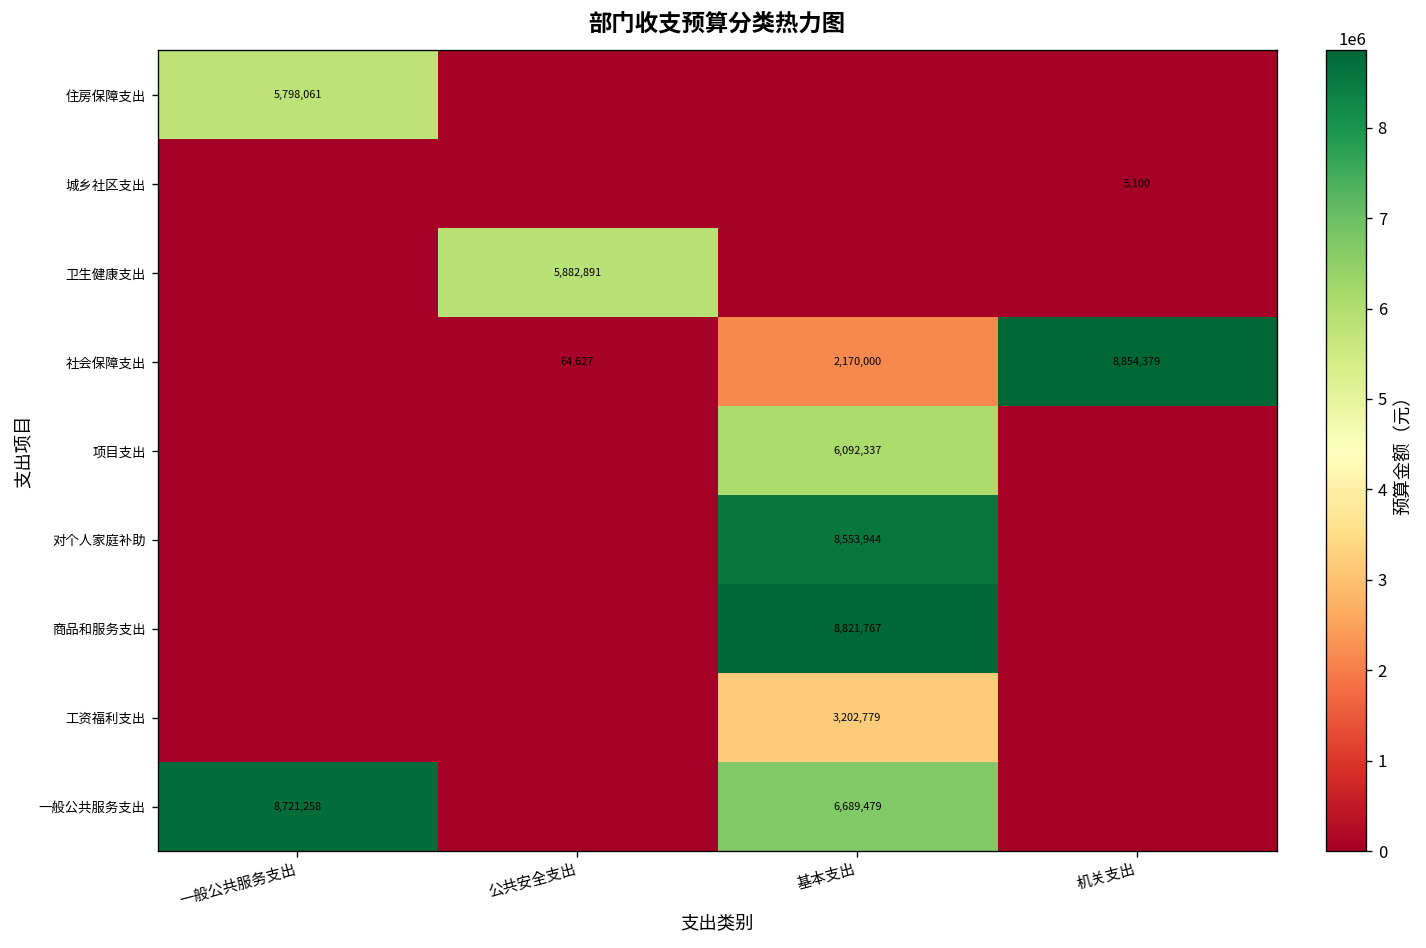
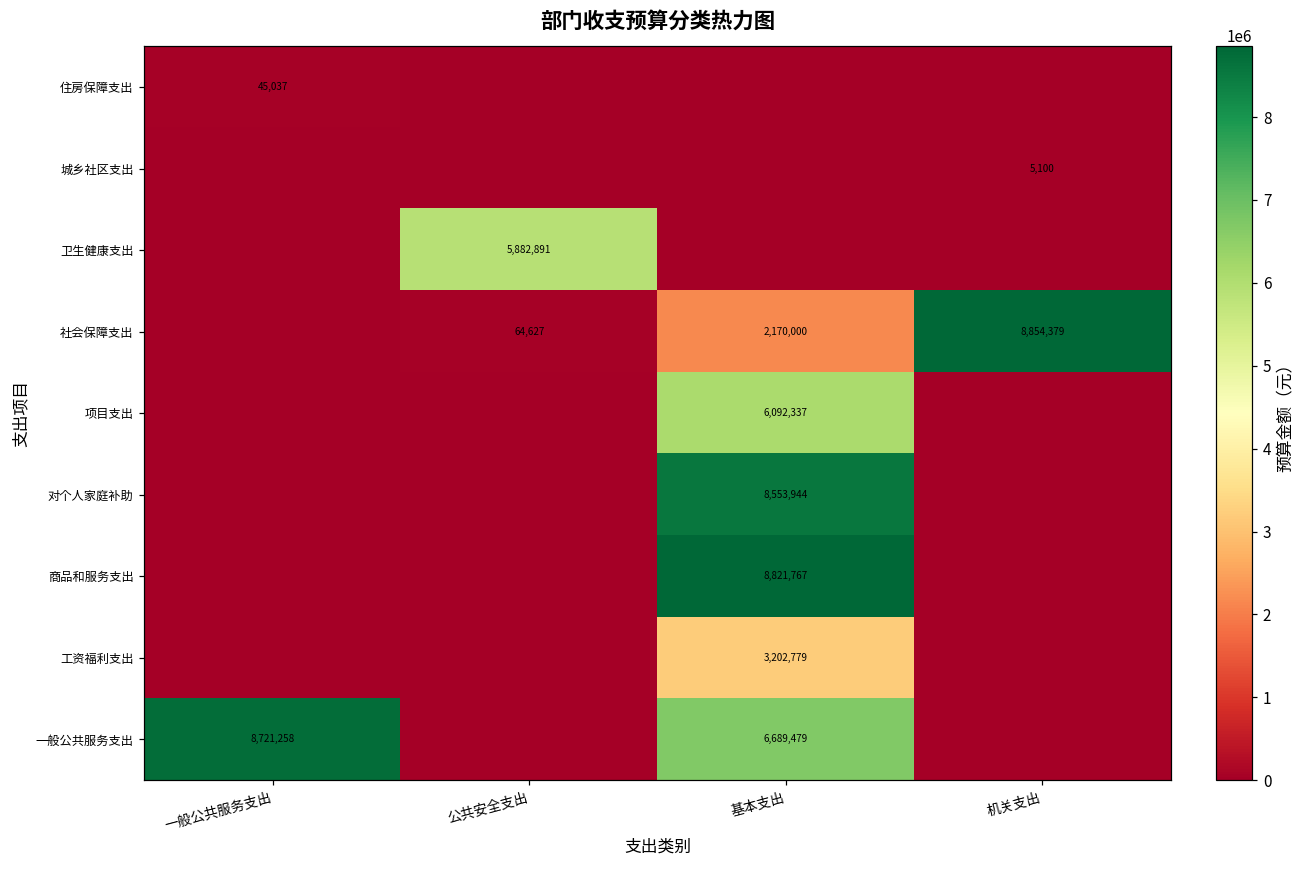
住房保障支出, 一般公共服务支出: 5,798,061 -> 45,037
